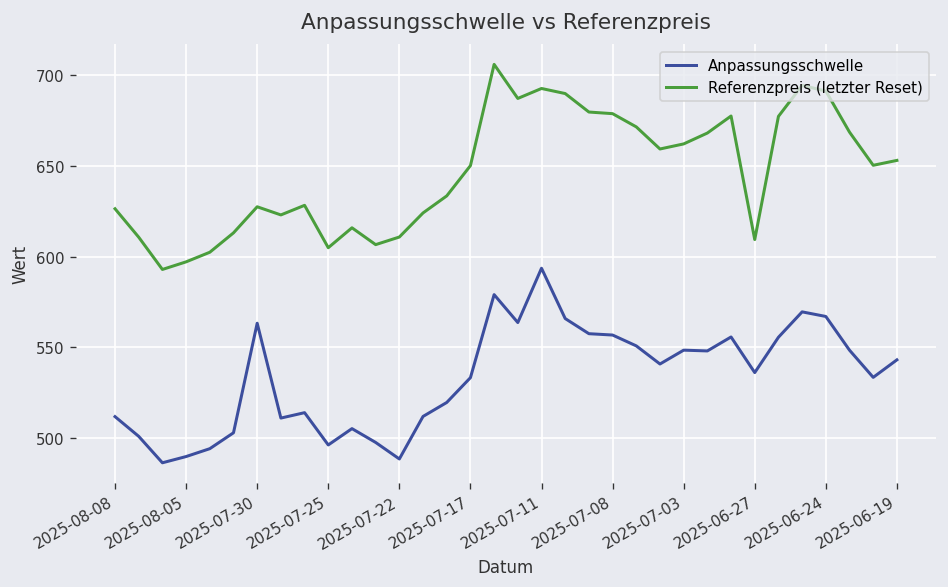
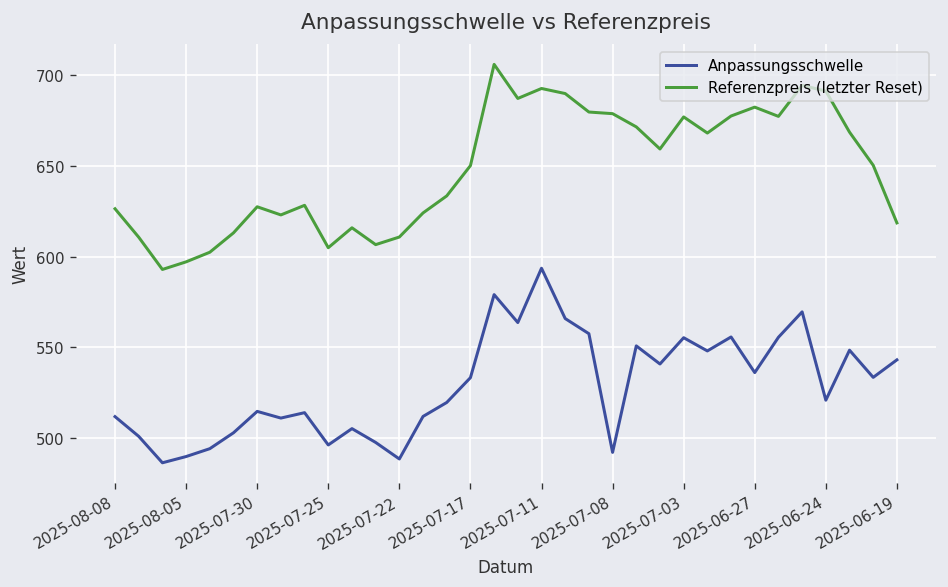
Anpassungsschwelle, 2025-07-30: 563 -> 515
Anpassungsschwelle, 2025-07-08: 557 -> 492
Anpassungsschwelle, 2025-07-03: 548 -> 555
Referenzpreis (letzter Reset), 2025-07-03: 662 -> 677
Referenzpreis (letzter Reset), 2025-06-27: 609 -> 683
Anpassungsschwelle, 2025-06-24: 567 -> 521
Referenzpreis (letzter Reset), 2025-06-19: 653 -> 619
